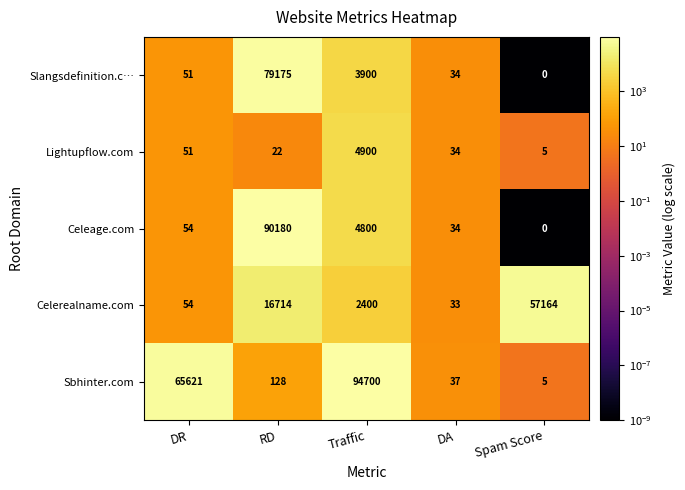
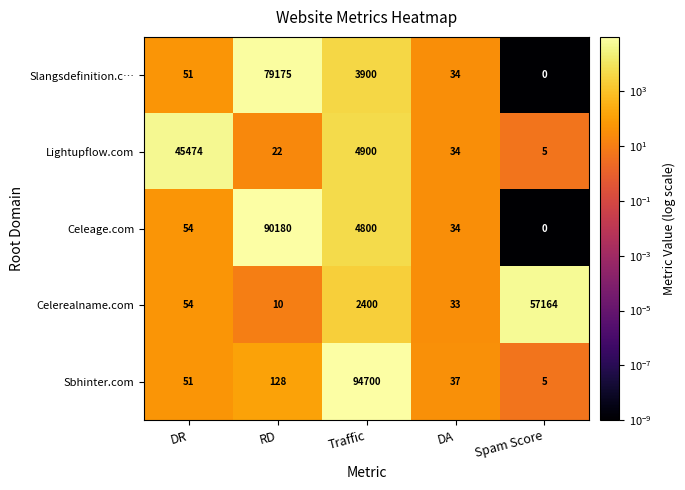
Lightupflow.com, DR: 51 -> 45474
Celerealname.com, RD: 16714 -> 10
Sbhinter.com, DR: 65621 -> 51
